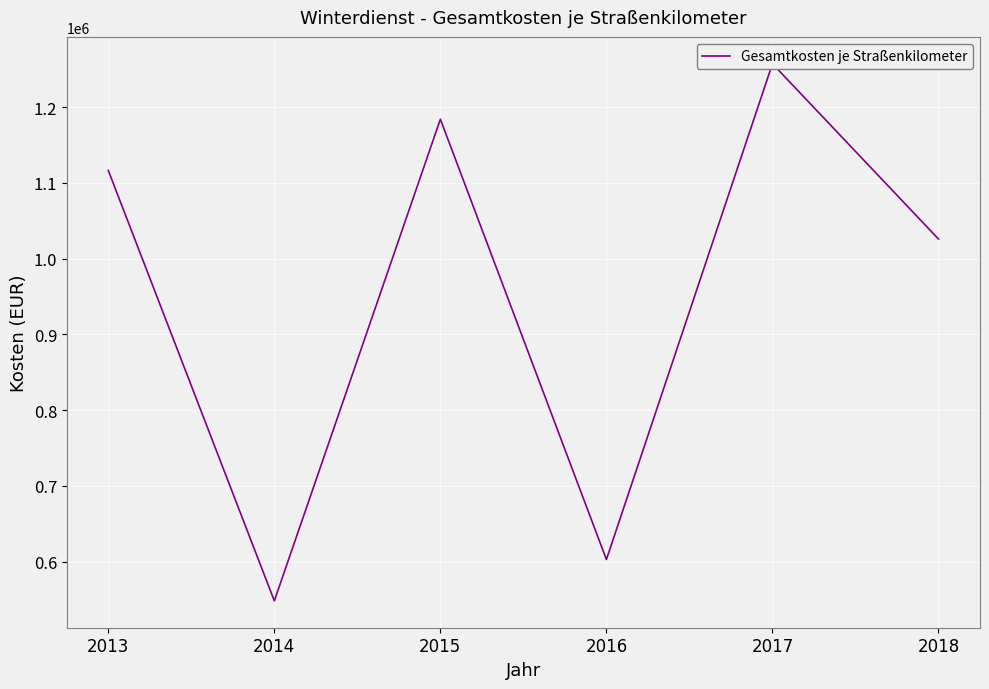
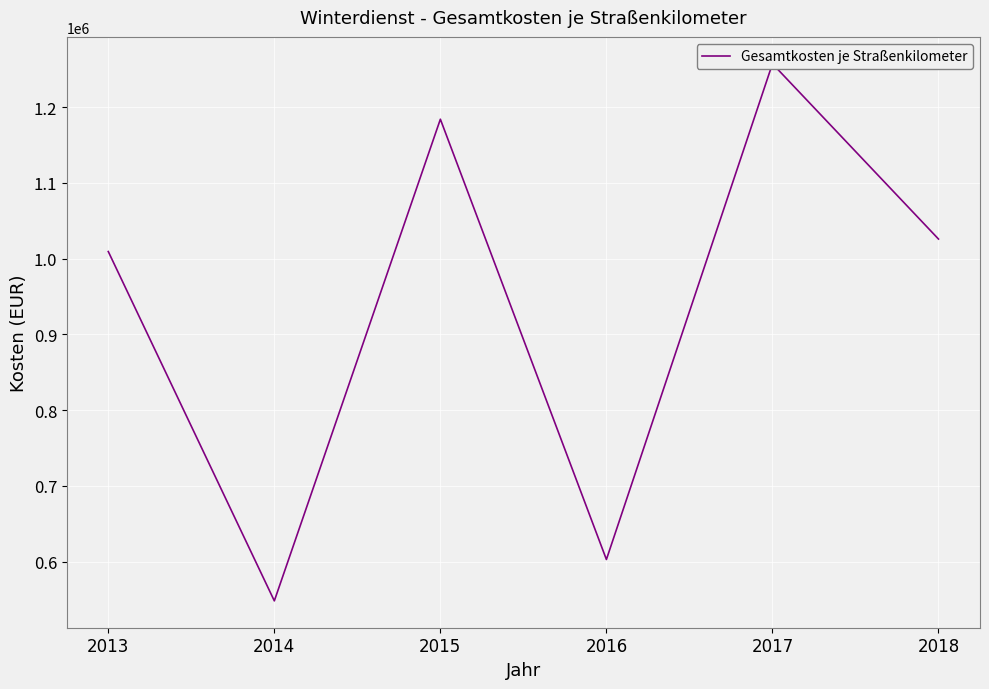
2013: 1120000 -> 1010000
